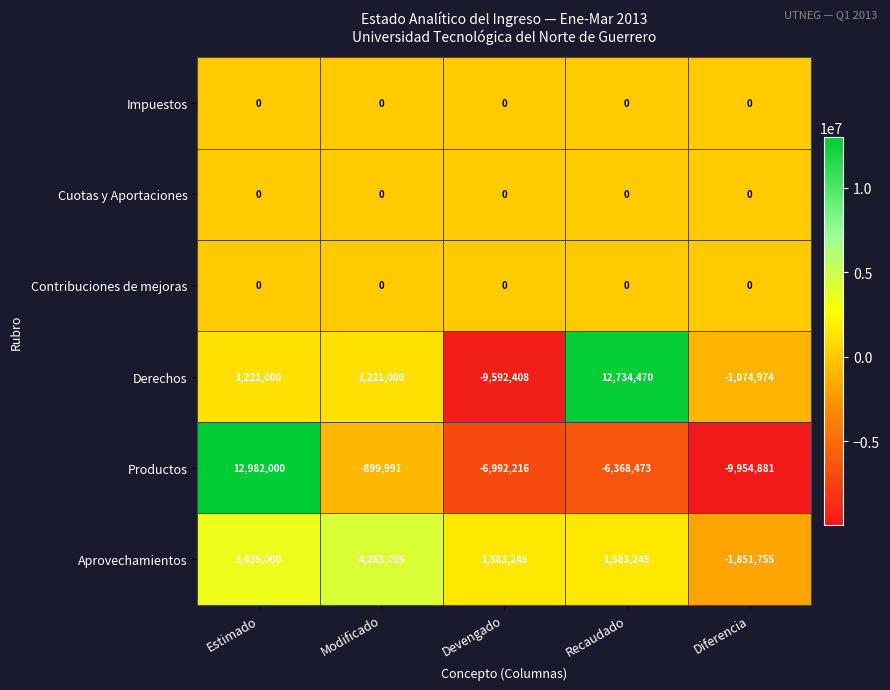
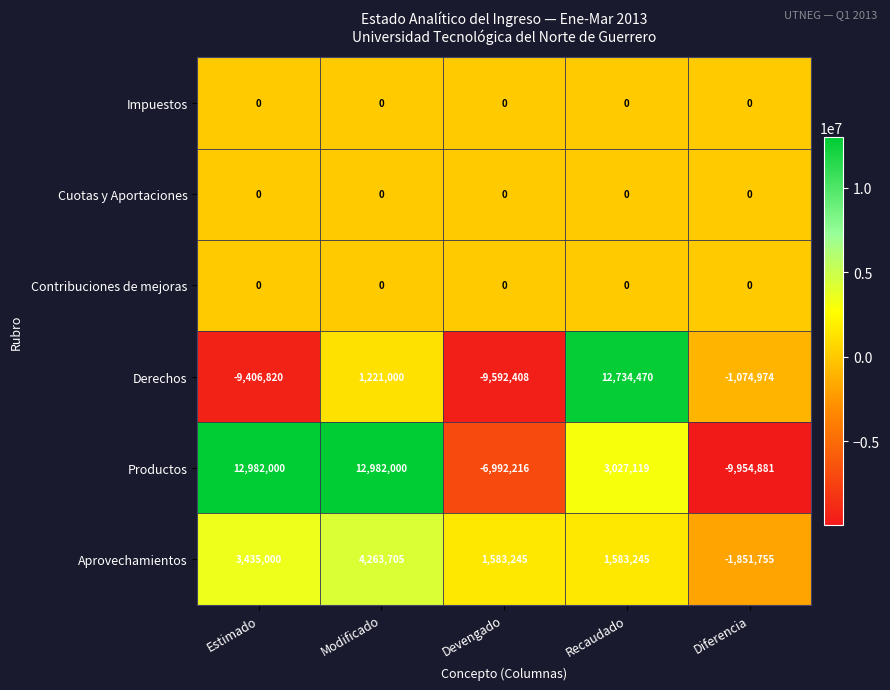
Derechos, Estimado: 1,221,000 -> -9,406,820
Productos, Modificado: -899,991 -> 12,982,000
Productos, Recaudado: -6,368,473 -> 3,027,119
